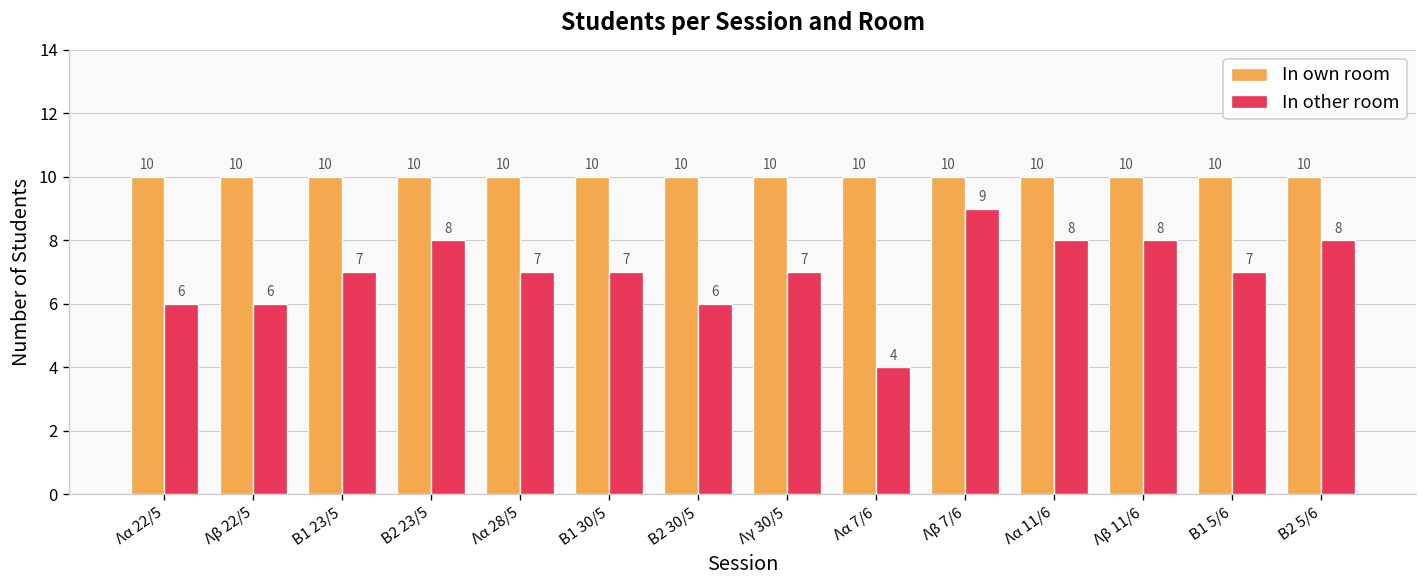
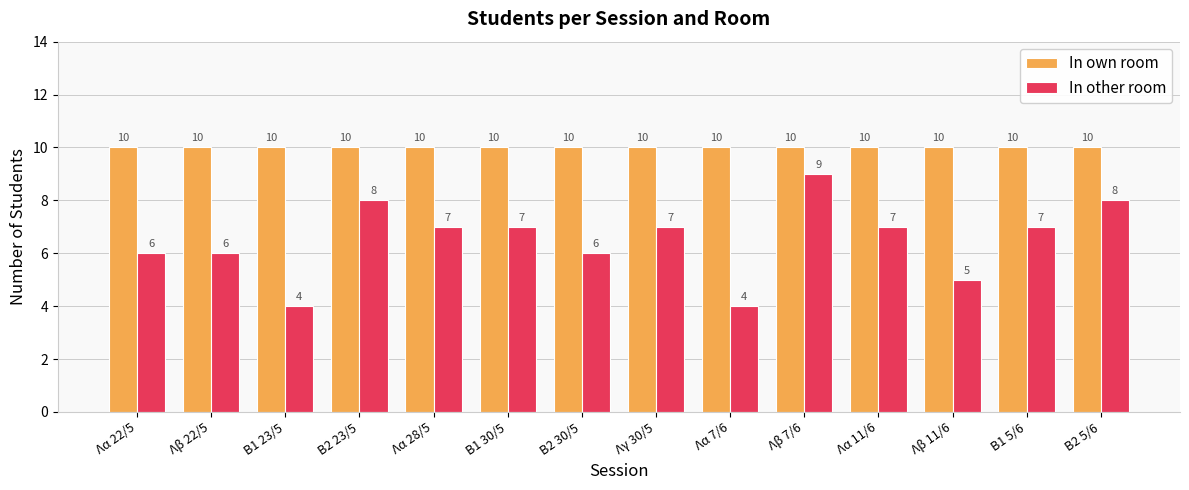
In other room, Β1 23/5: 7 -> 4
In other room, Λα 11/6: 8 -> 7
In other room, Λβ 11/6: 8 -> 5
